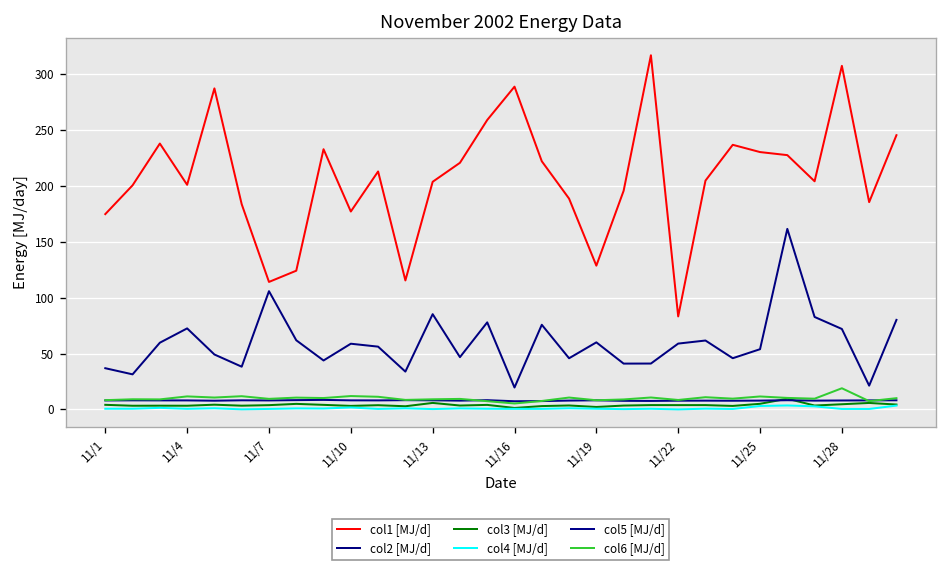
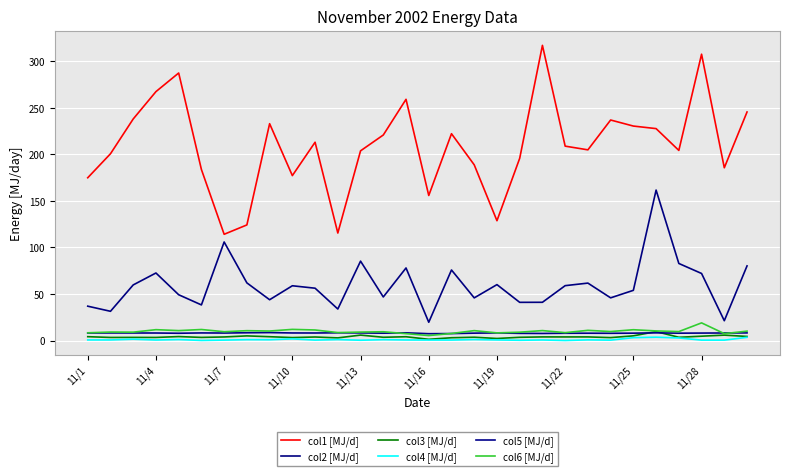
col1 [MJ/d], 11/4: 200 -> 270
col1 [MJ/d], 11/16: 290 -> 160
col1 [MJ/d], 11/22: 80 -> 210
